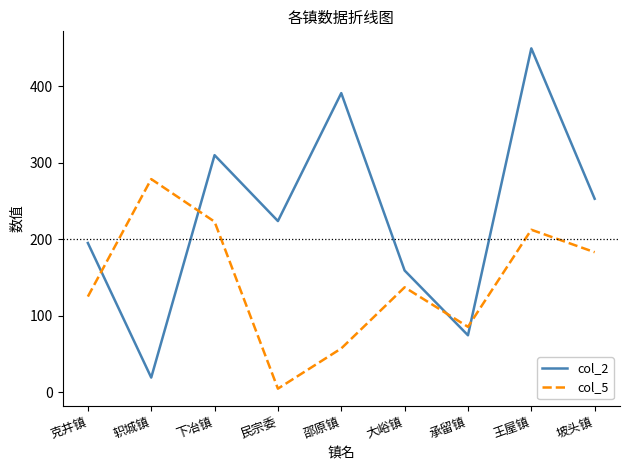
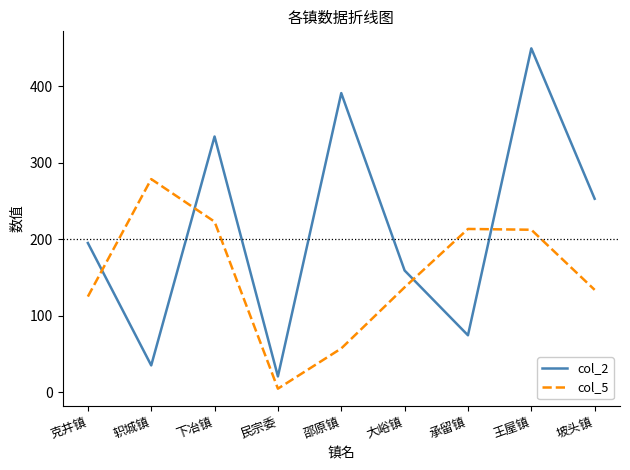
col_2, 轵城镇: 20 -> 40
col_2, 下冶镇: 310 -> 330
col_2, 民宗委: 220 -> 20
col_5, 承留镇: 90 -> 210
col_5, 坡头镇: 180 -> 130
